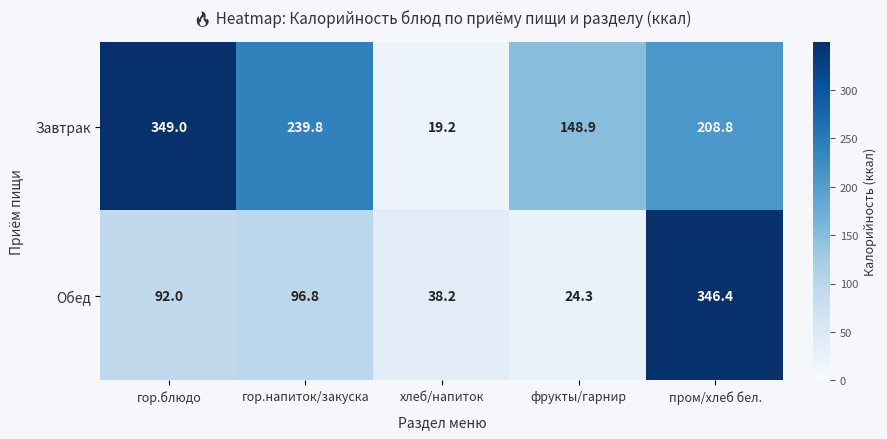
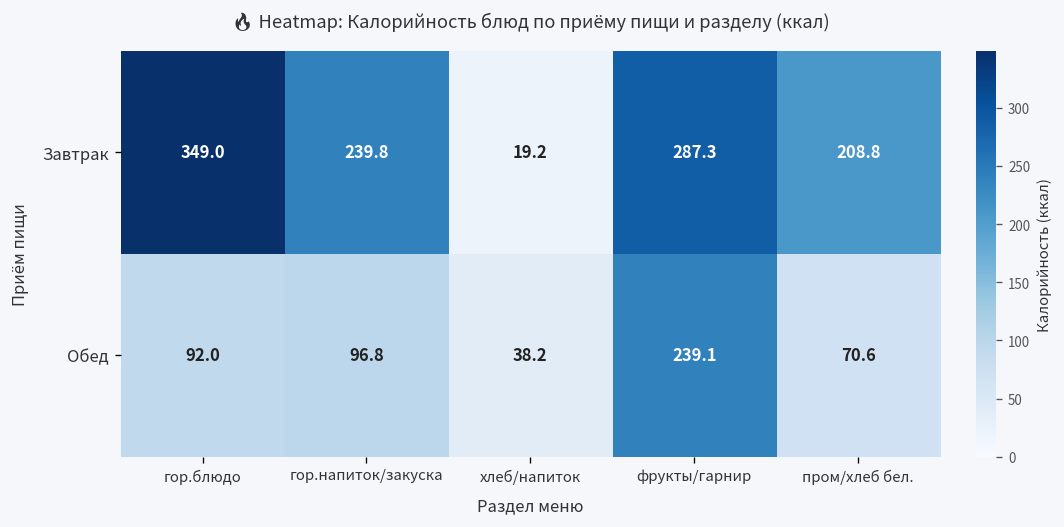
Завтрак, фрукты/гарнир: 148.9 -> 287.3
Обед, фрукты/гарнир: 24.3 -> 239.1
Обед, пром/хлеб бел.: 346.4 -> 70.6
